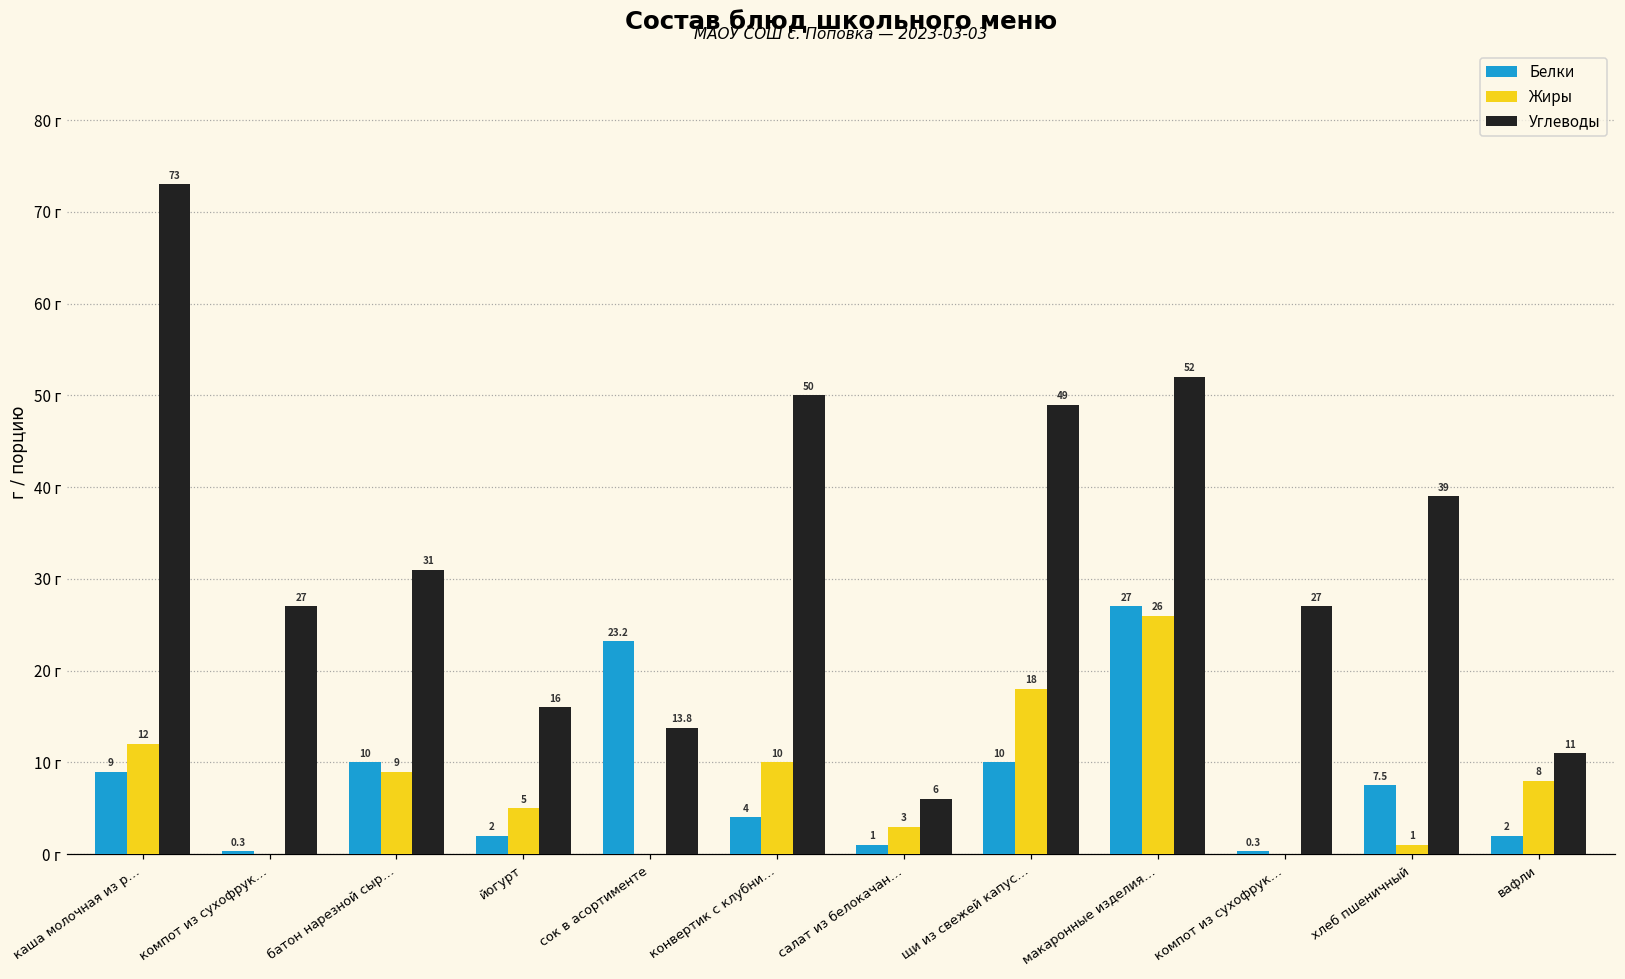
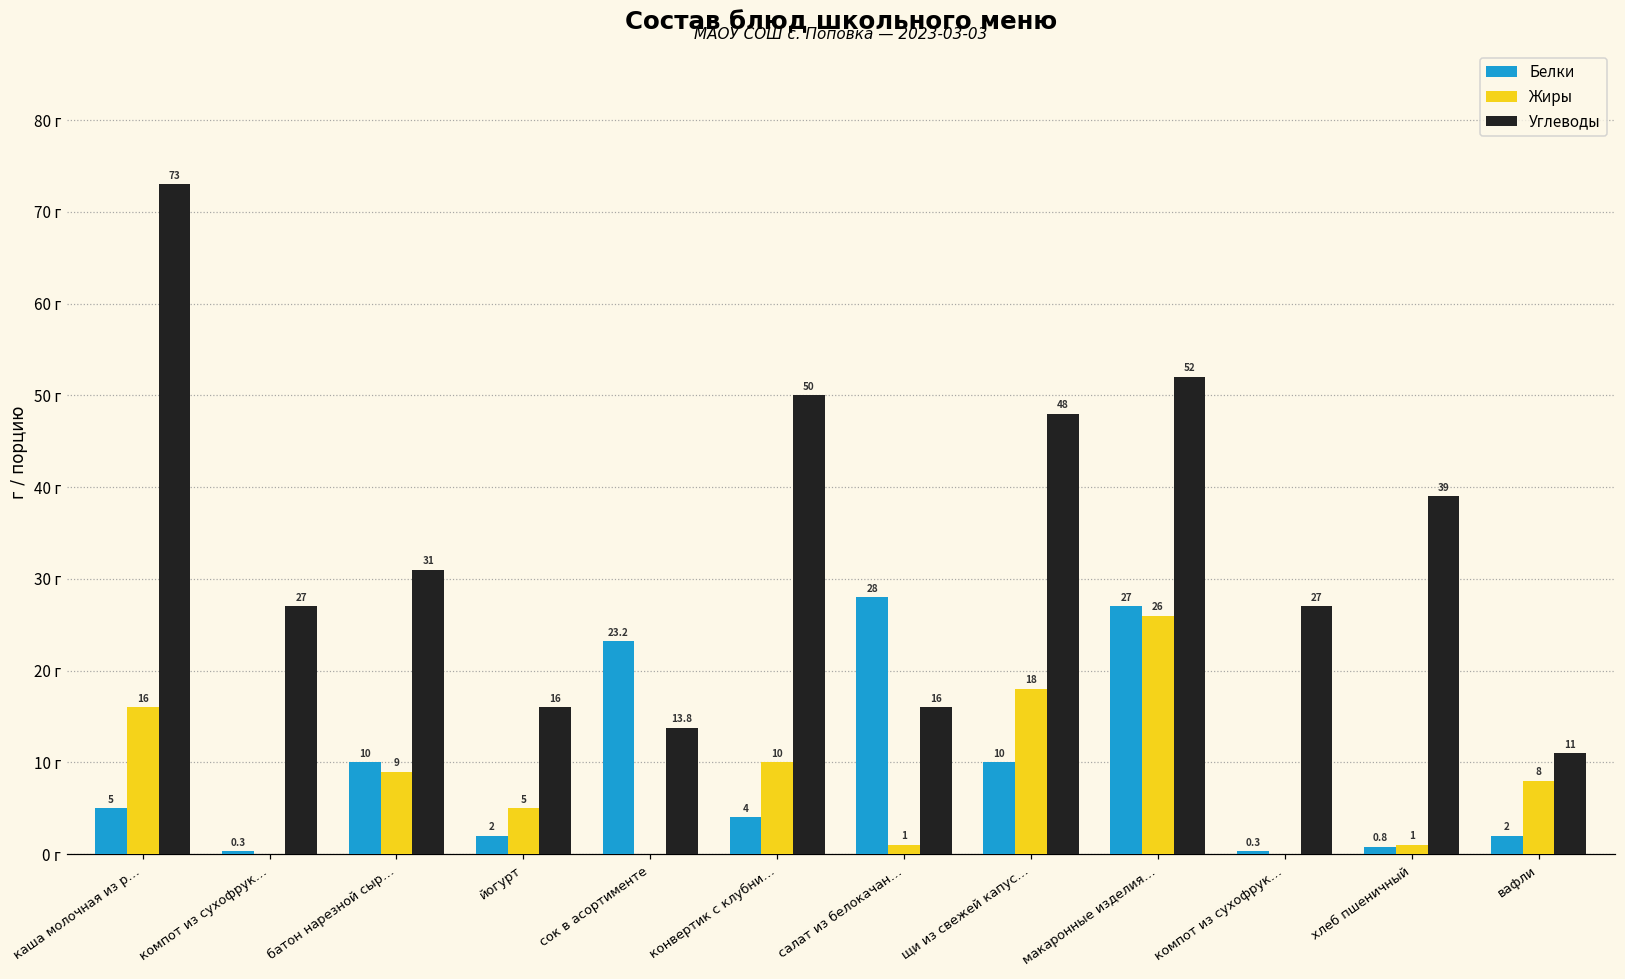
Белки, каша молочная из р…: 9 -> 5
Жиры, каша молочная из р…: 12 -> 16
Белки, салат из белокачан…: 1 -> 28
Жиры, салат из белокачан…: 3 -> 1
Углеводы, салат из белокачан…: 6 -> 16
Углеводы, щи из свежей капус…: 49 -> 48
Белки, хлеб пшеничный: 7.5 -> 0.8
